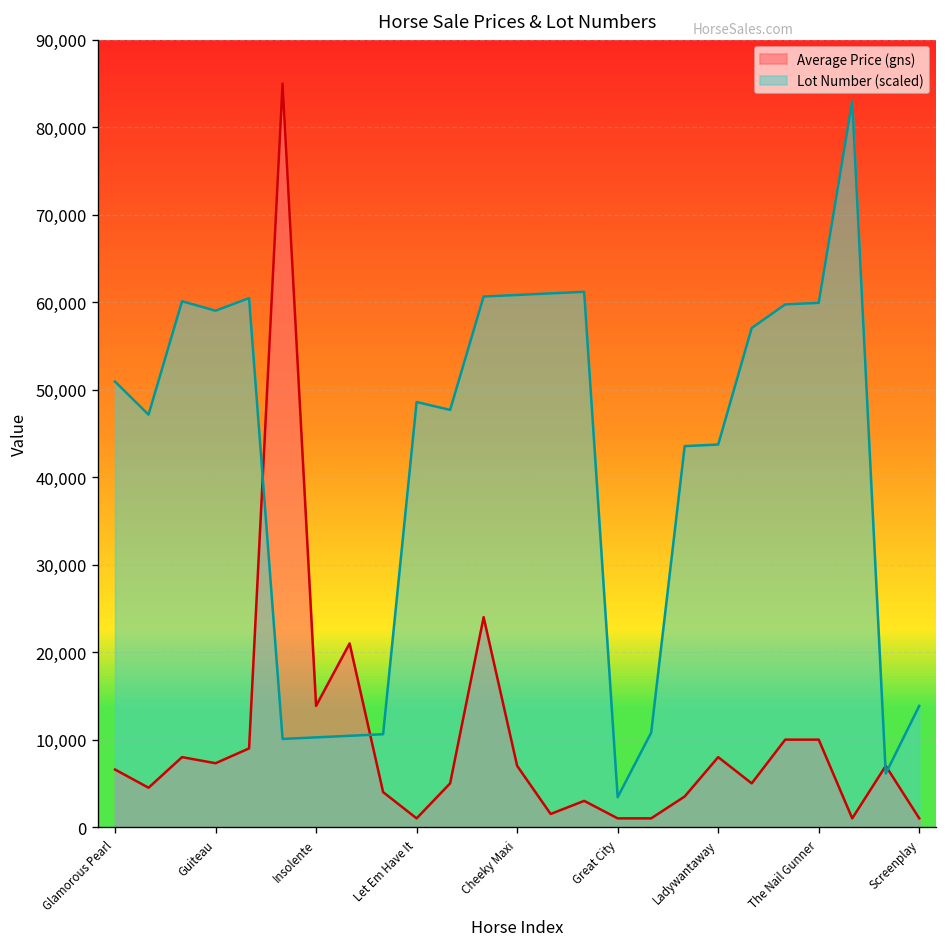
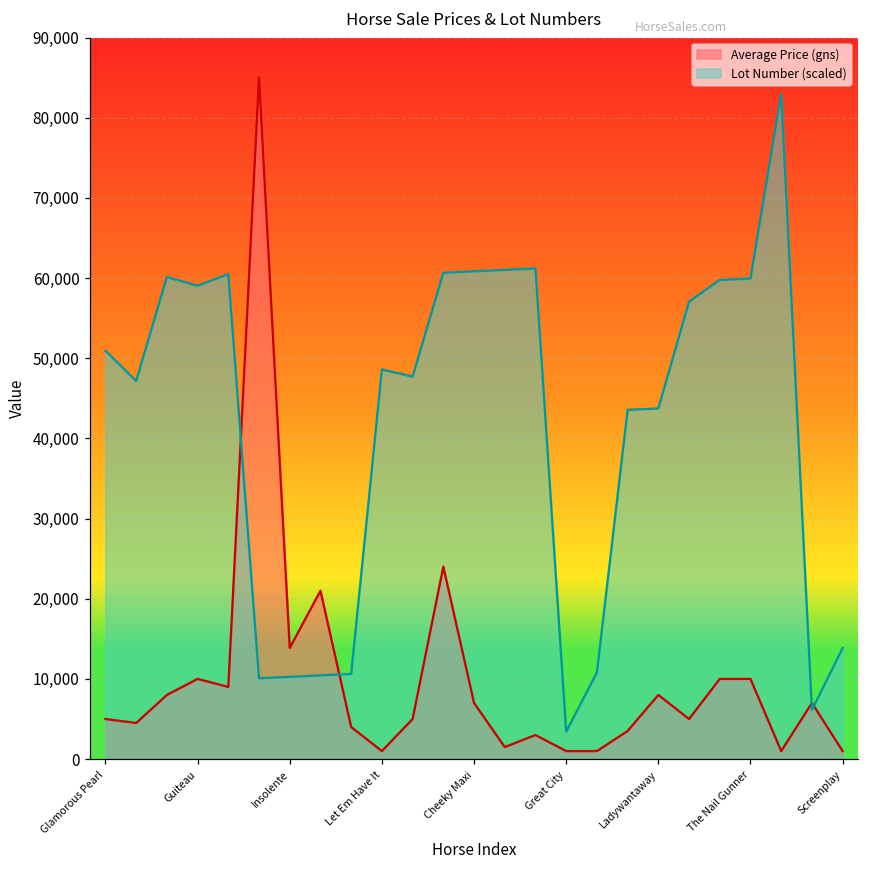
Average Price (gns), Glamorous Pearl: 7,000 -> 5,000
Average Price (gns), Guiteau: 7,000 -> 10,000
